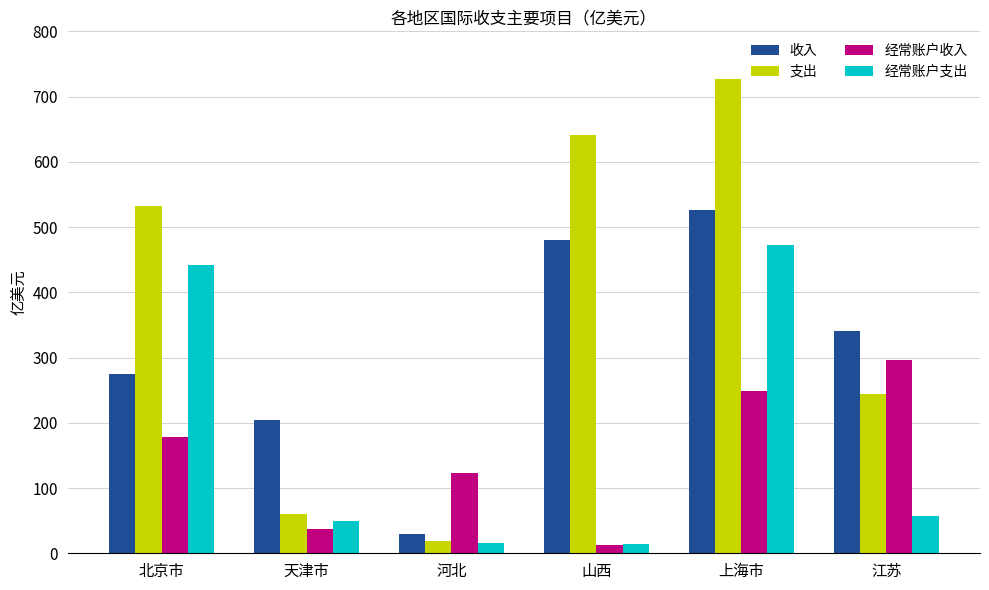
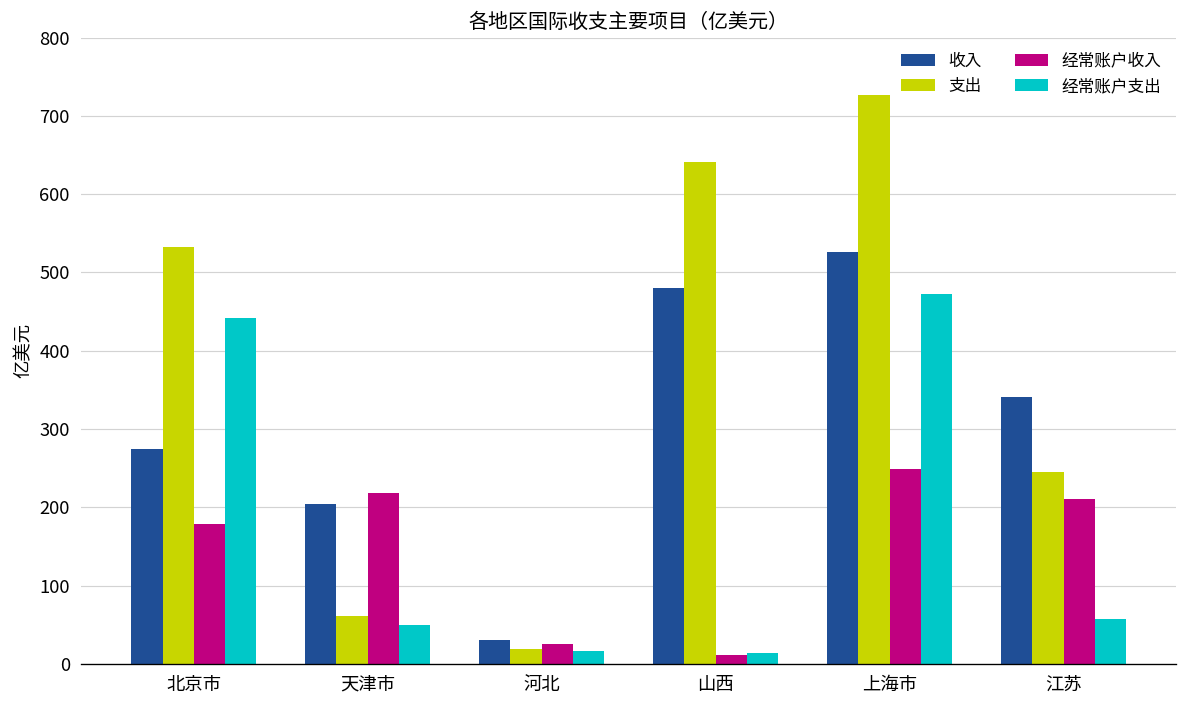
经常账户收入, 天津市: 40 -> 220
经常账户收入, 河北: 120 -> 30
经常账户收入, 江苏: 300 -> 210
